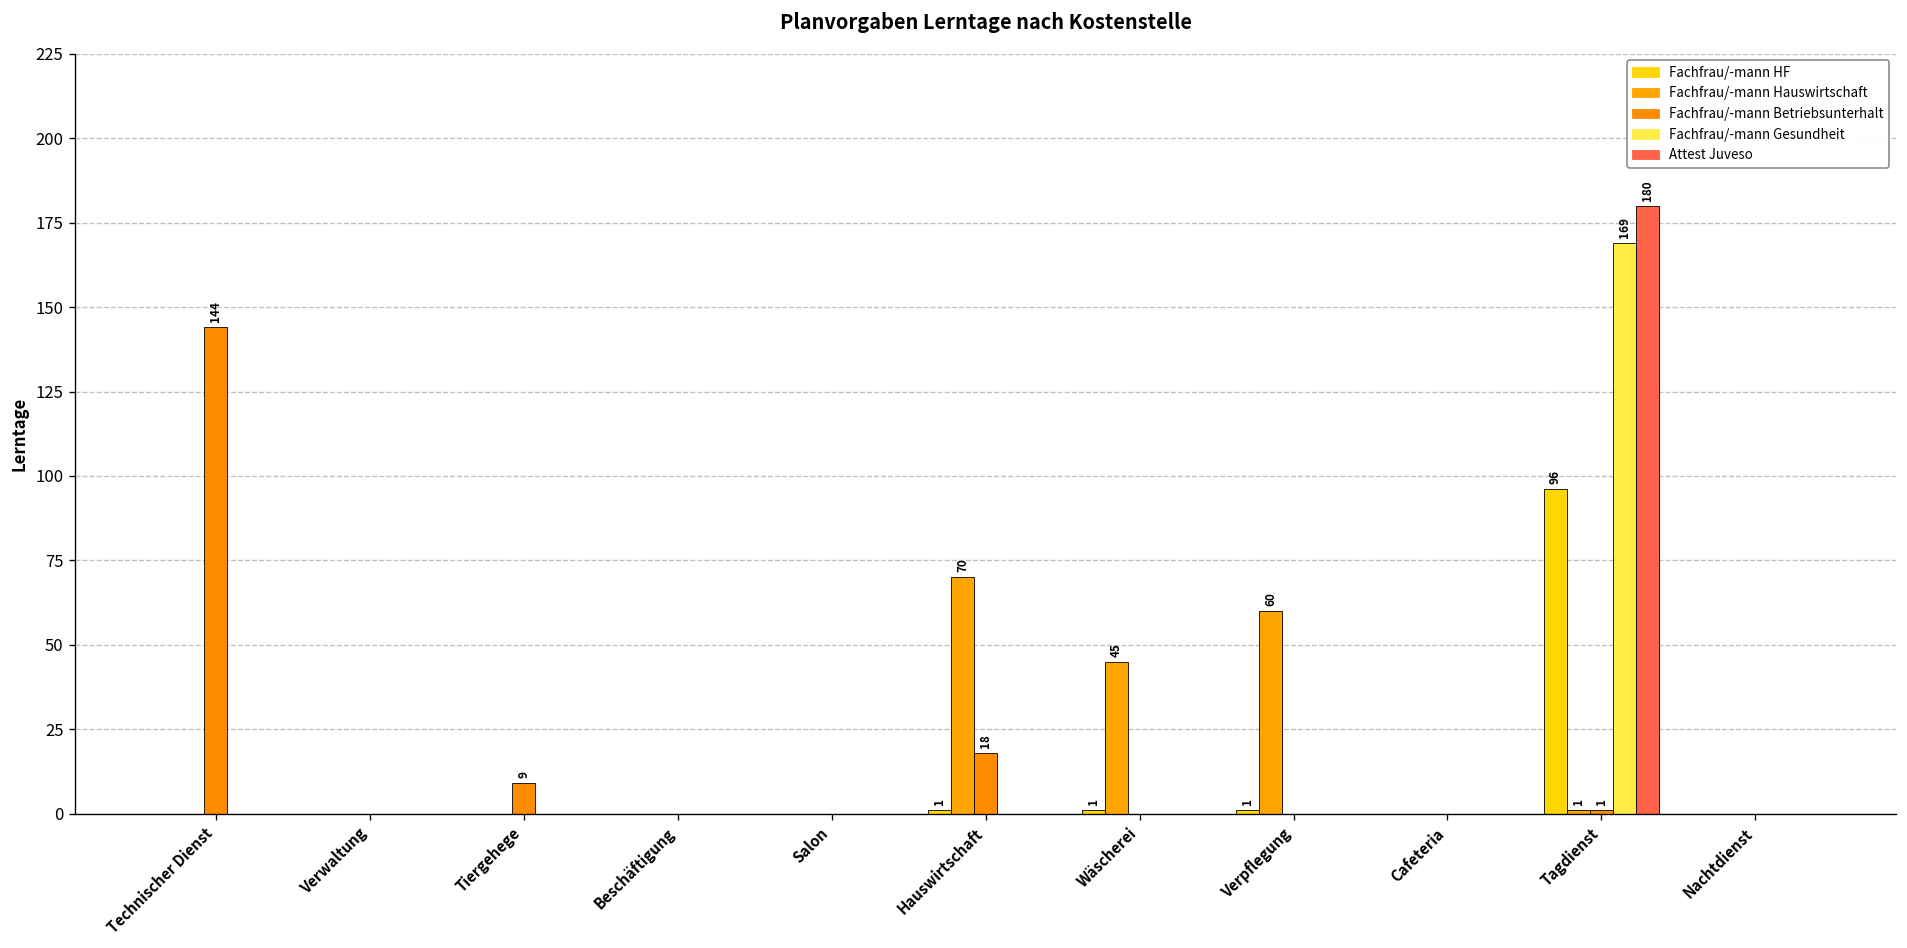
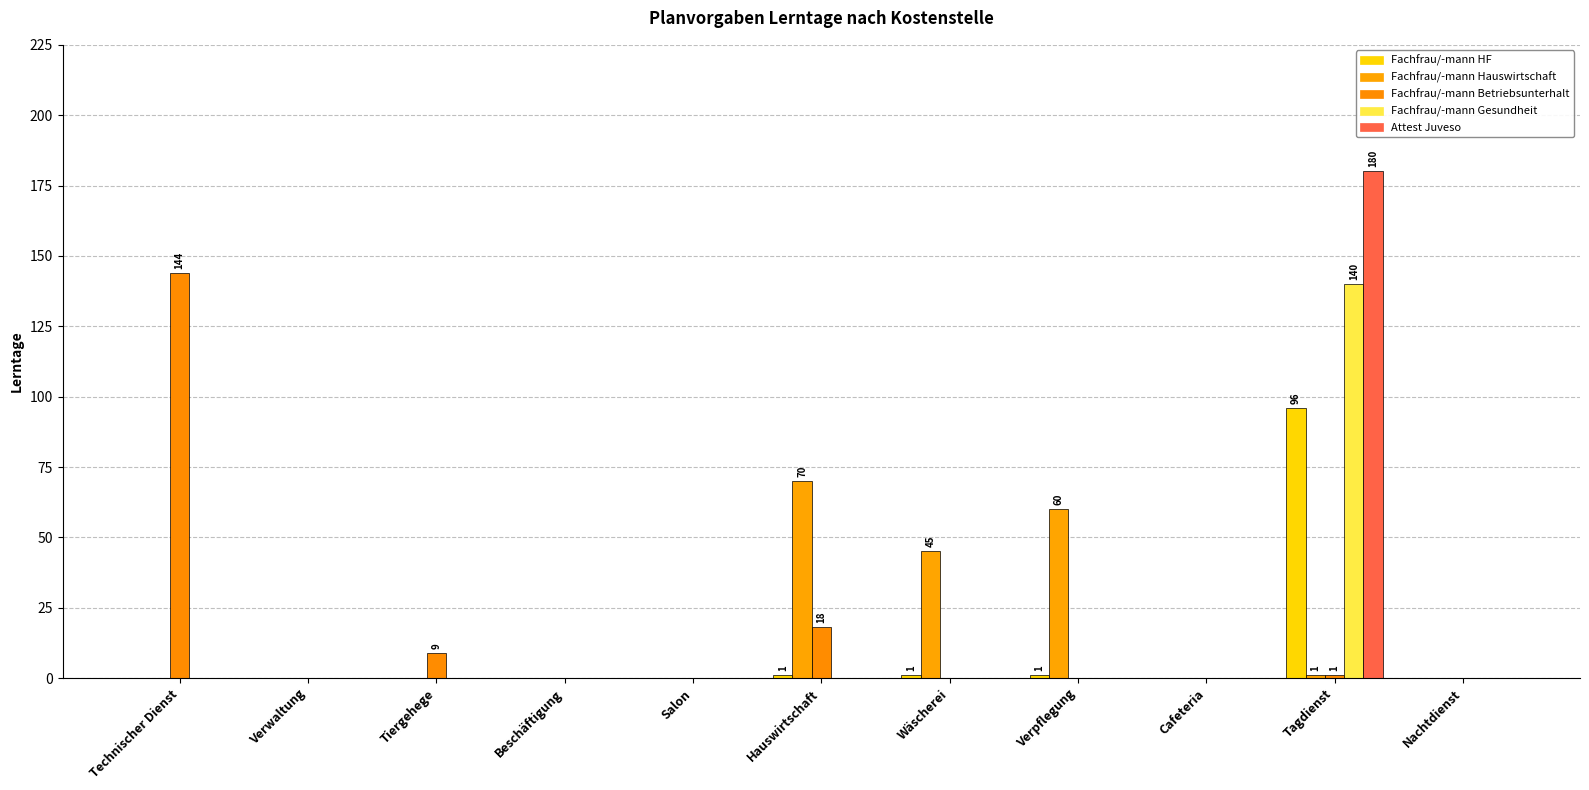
Fachfrau/-mann Gesundheit, Tagdienst: 169 -> 140
